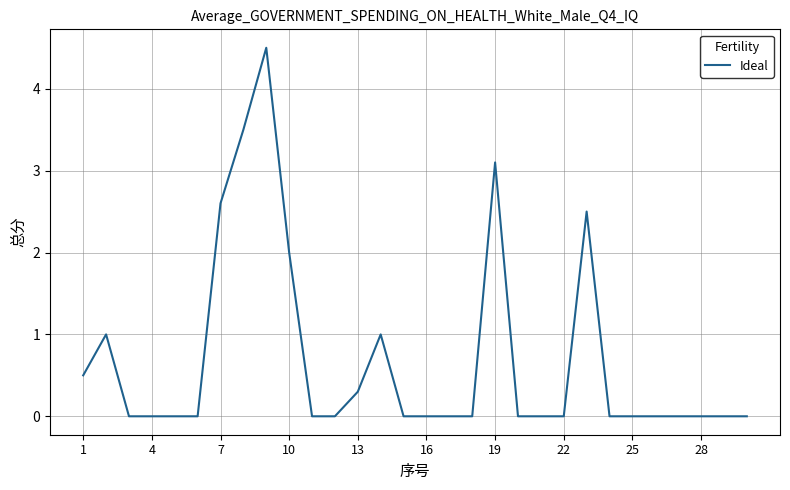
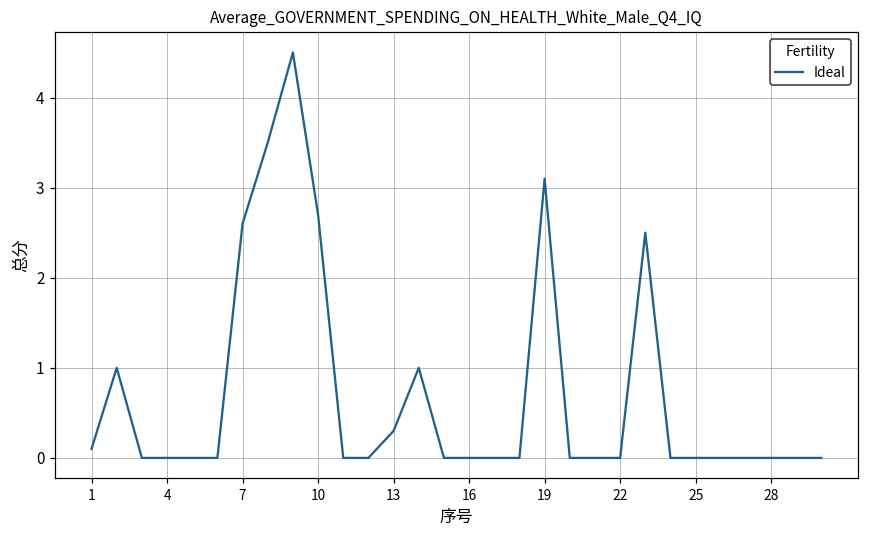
1: 0.5 -> 0.1
10: 2.0 -> 2.7
